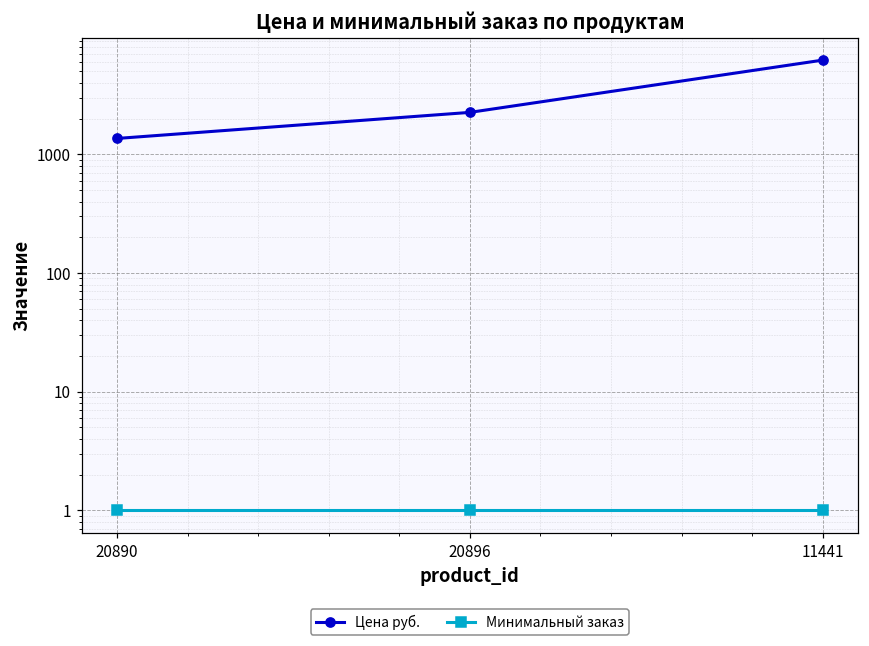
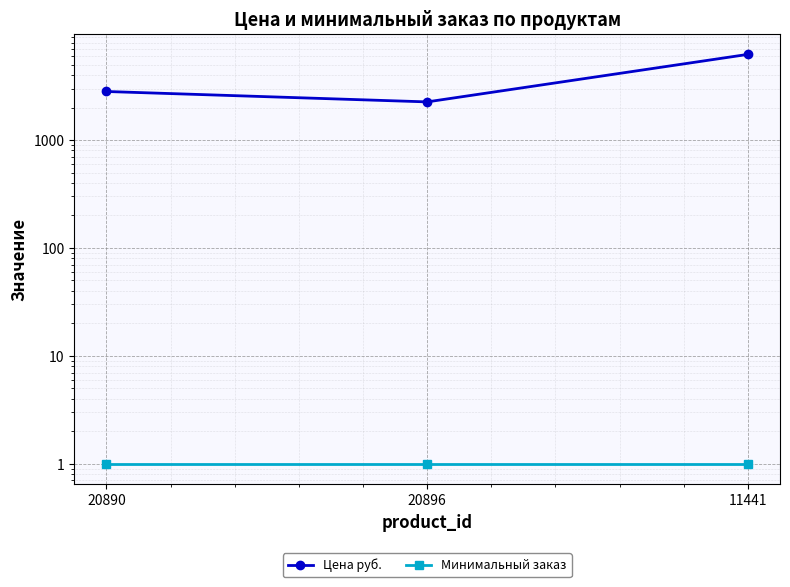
Цена руб., 20890: 1400 -> 2800
